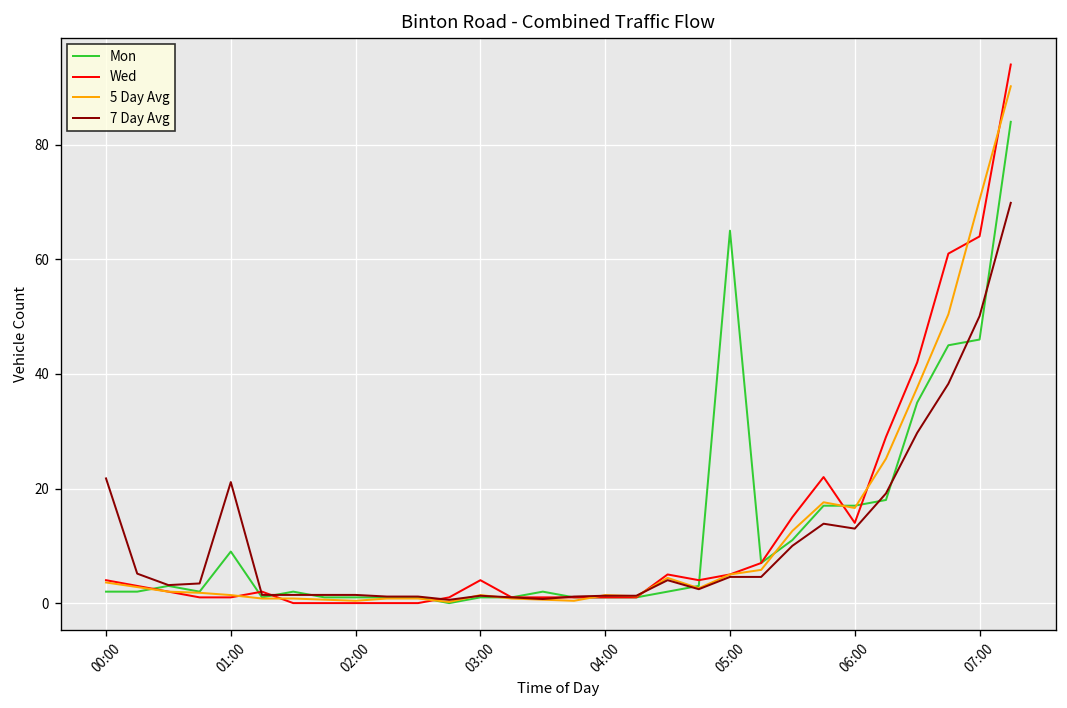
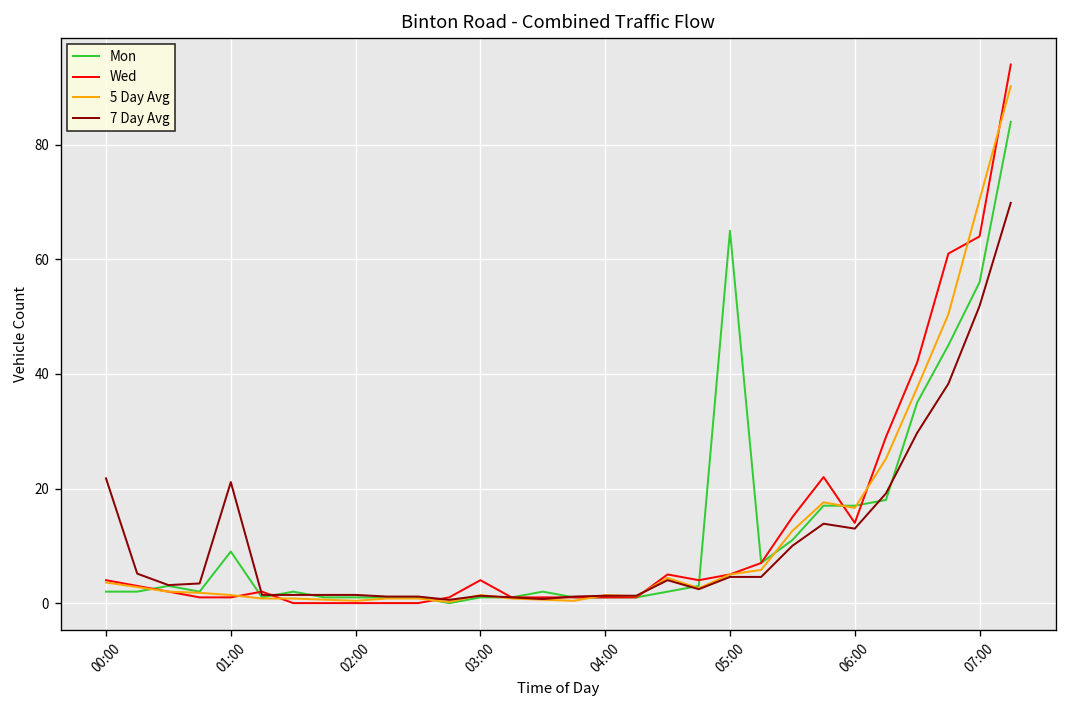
Mon, 07:00: 46 -> 56
7 Day Avg, 07:00: 50 -> 52
